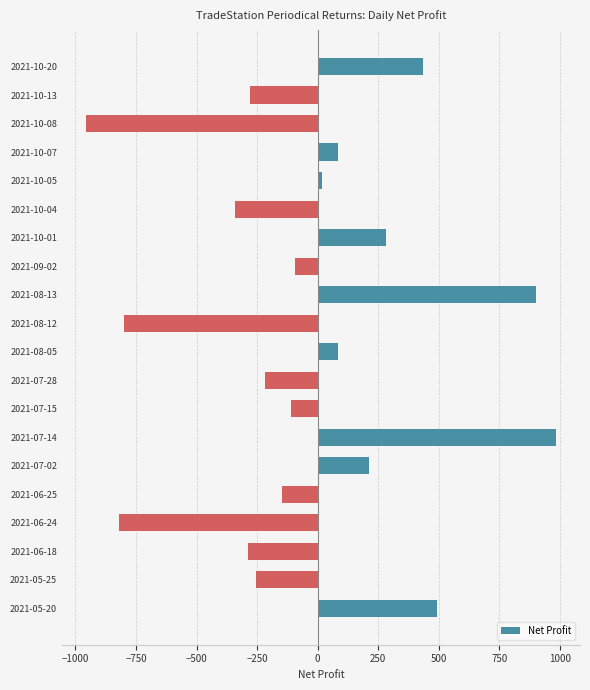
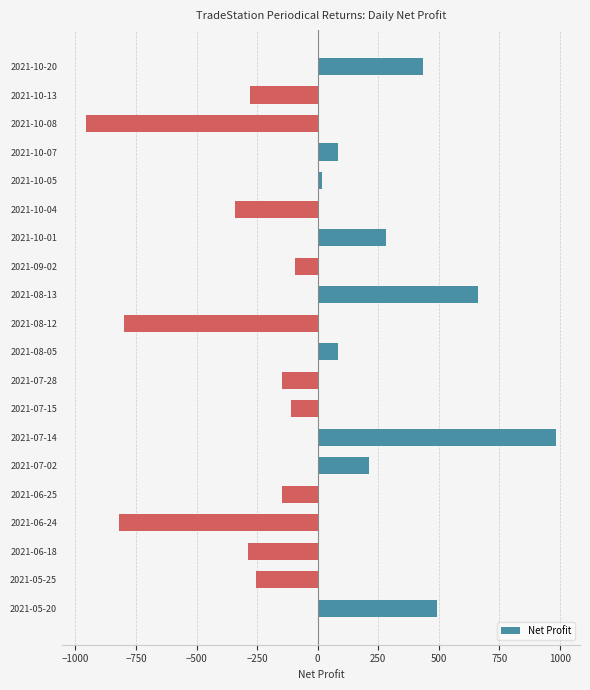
2021-08-13: 900 -> 660
2021-07-28: -220 -> -150
